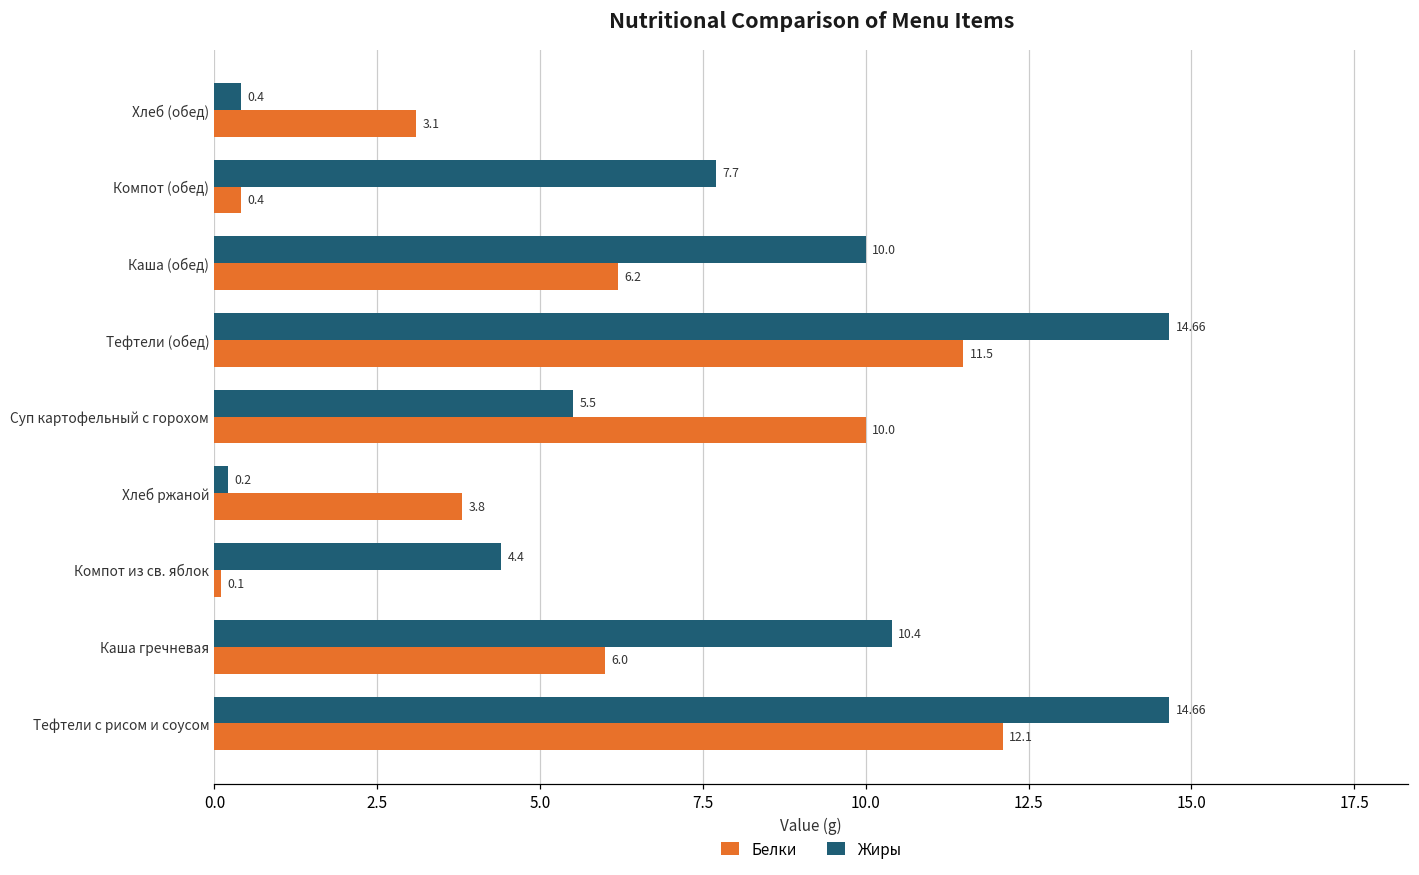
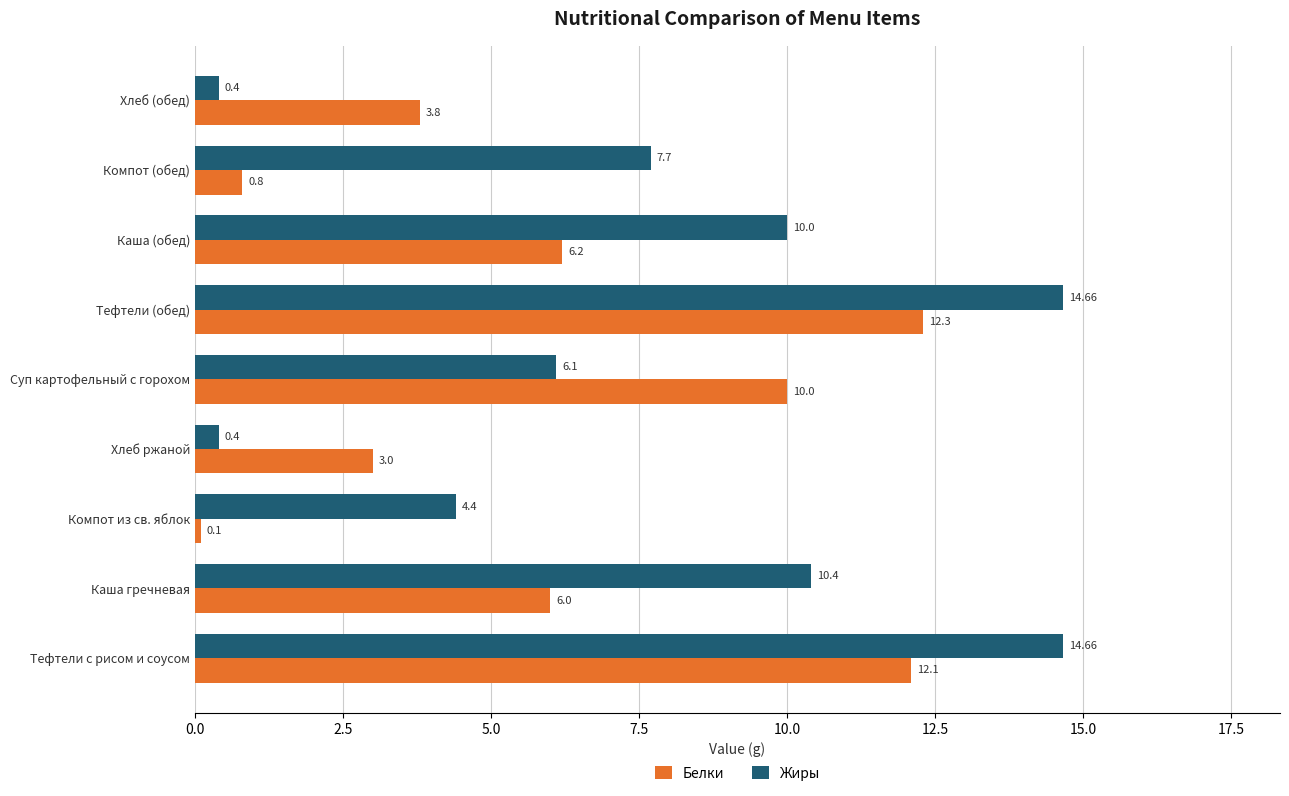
Белки, Хлеб (обед): 3.1 -> 3.8
Белки, Компот (обед): 0.4 -> 0.8
Белки, Тефтели (обед): 11.5 -> 12.3
Жиры, Суп картофельный с горохом: 5.5 -> 6.1
Жиры, Хлеб ржаной: 0.2 -> 0.4
Белки, Хлеб ржаной: 3.8 -> 3.0
